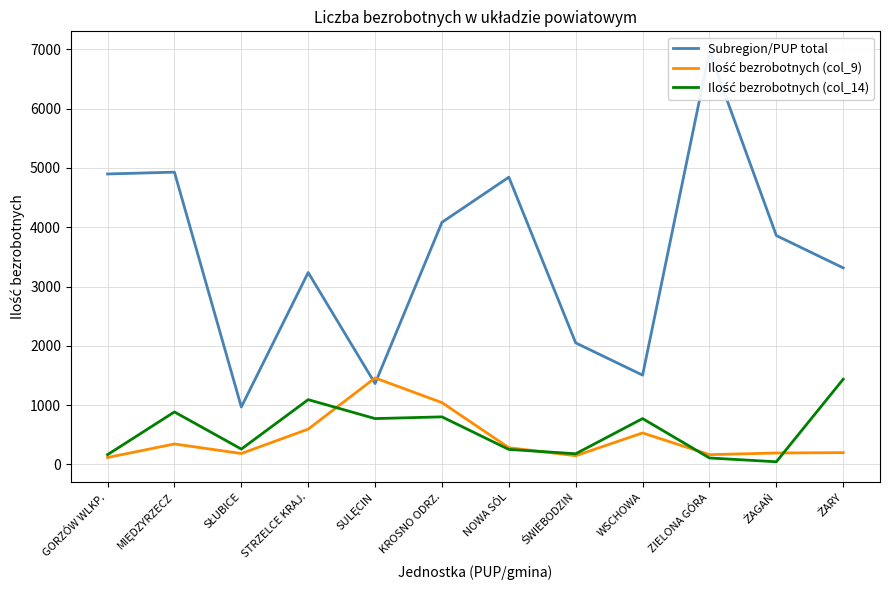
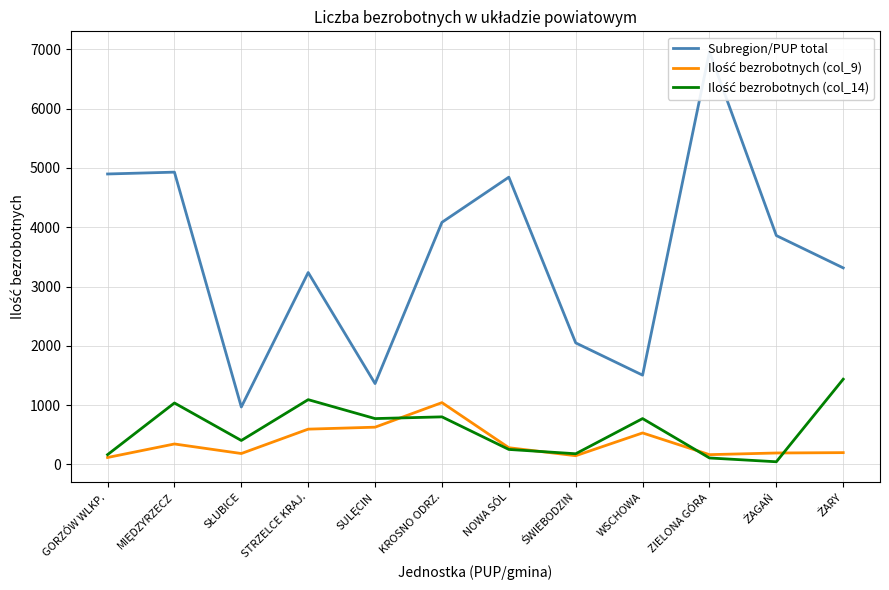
Ilość bezrobotnych (col_14), MIĘDZYRZECZ: 900 -> 1000
Ilość bezrobotnych (col_14), SŁUBICE: 300 -> 400
Ilość bezrobotnych (col_9), SULĘCIN: 1500 -> 600
